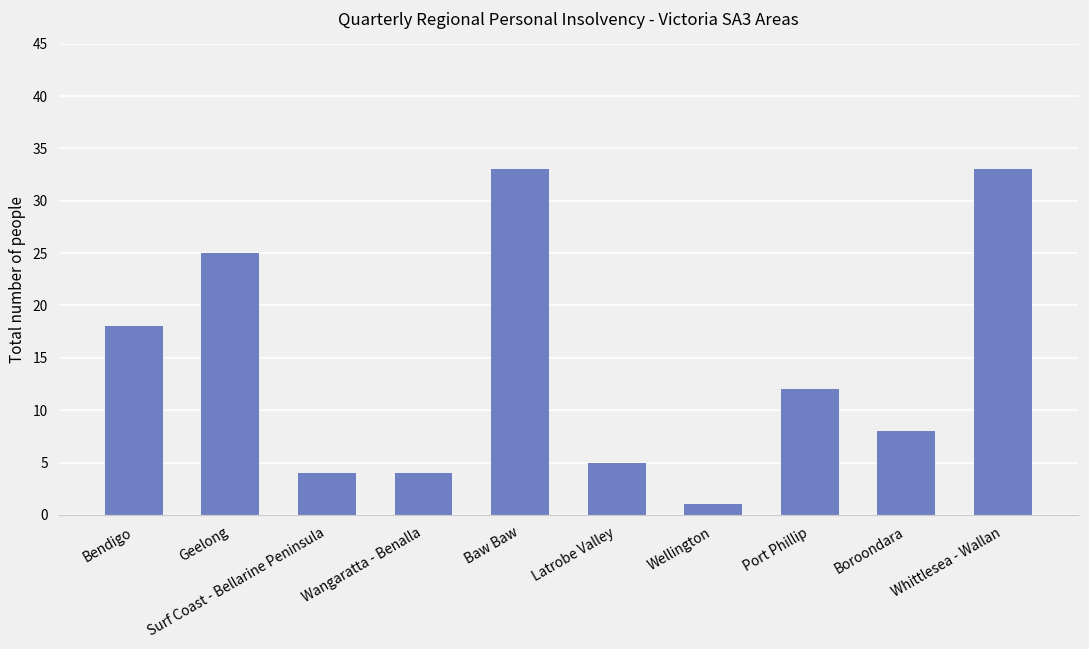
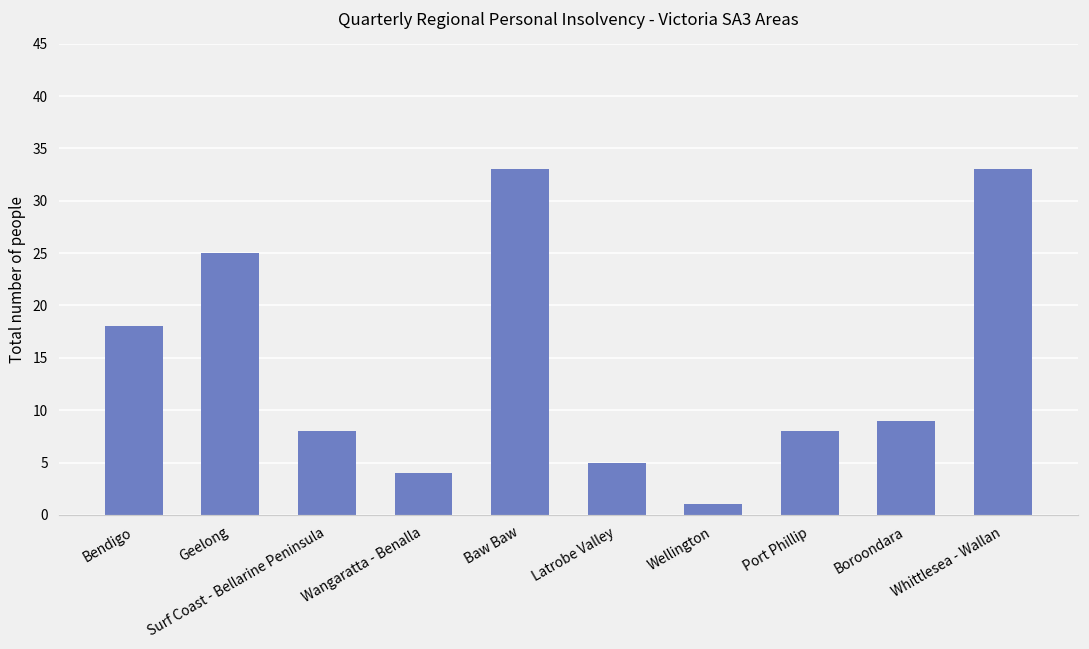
Surf Coast - Bellarine Peninsula: 4 -> 8
Port Phillip: 12 -> 8
Boroondara: 8 -> 9
